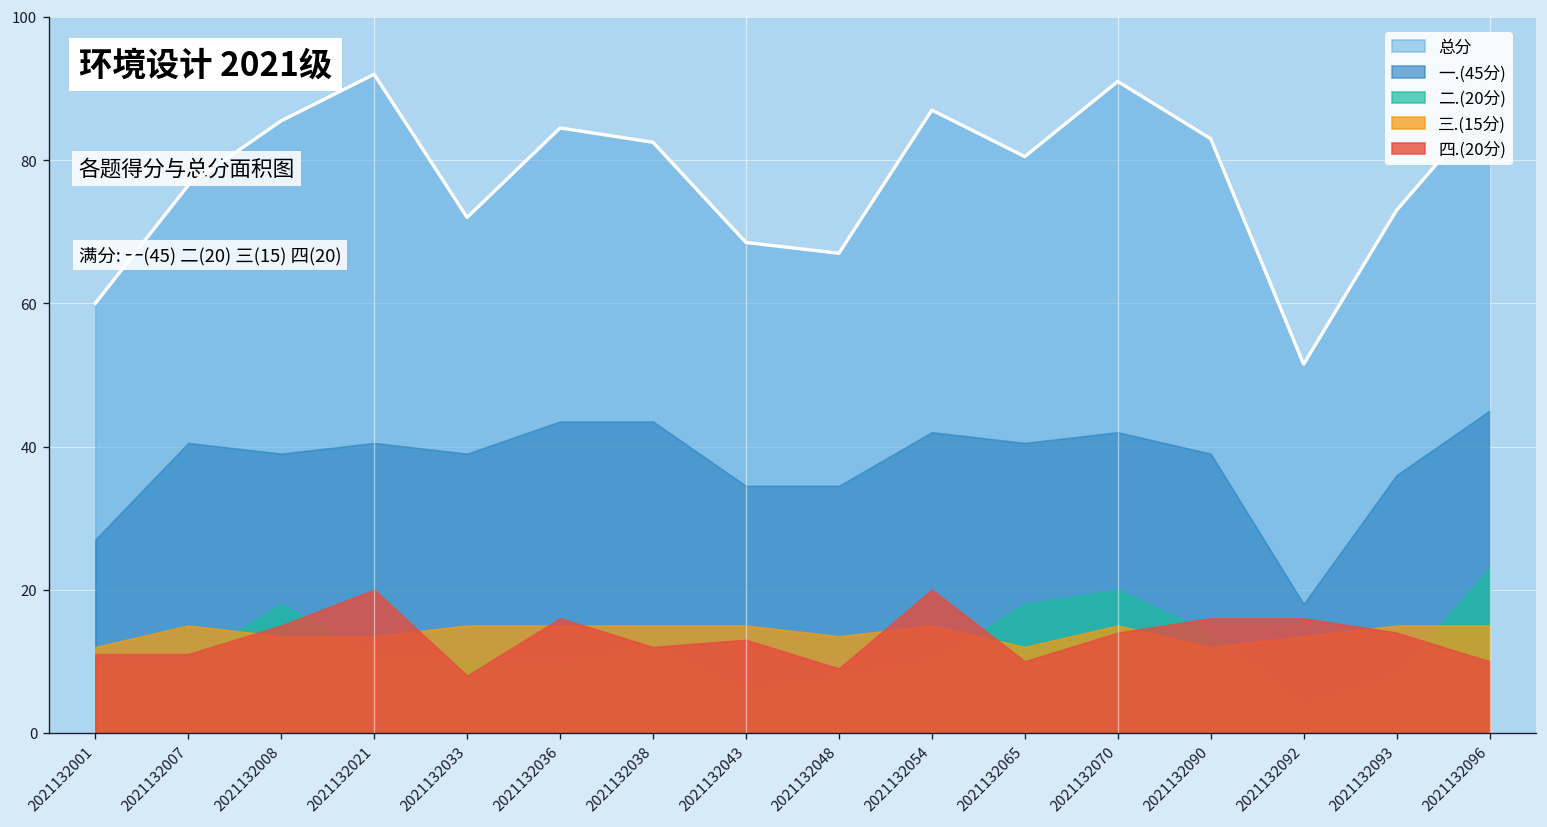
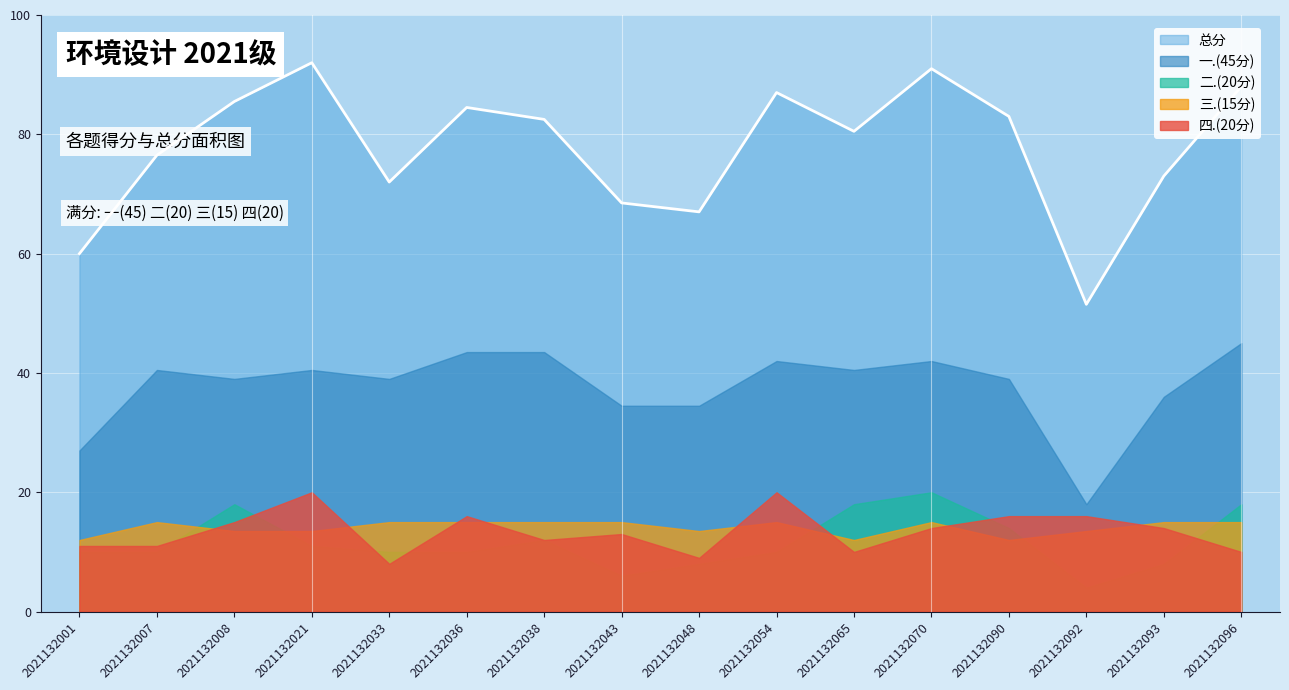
二.(20分), 2021132096: 23 -> 18
